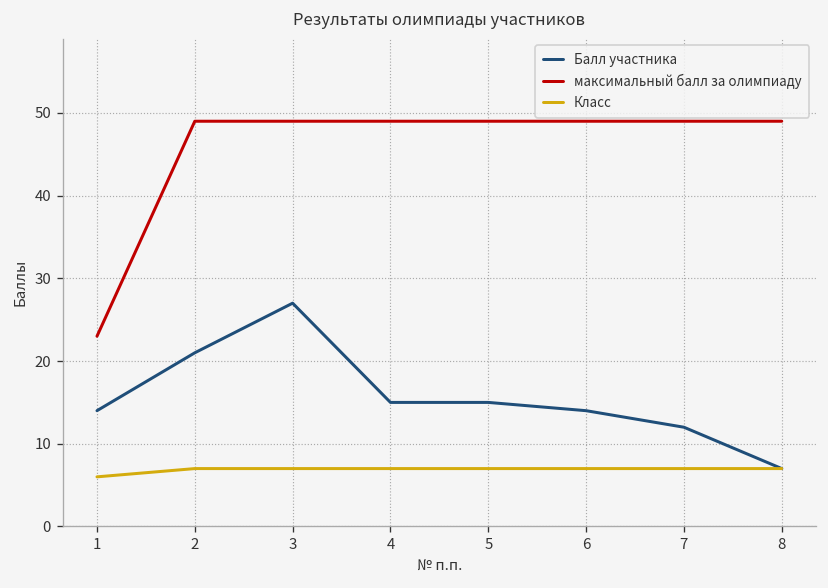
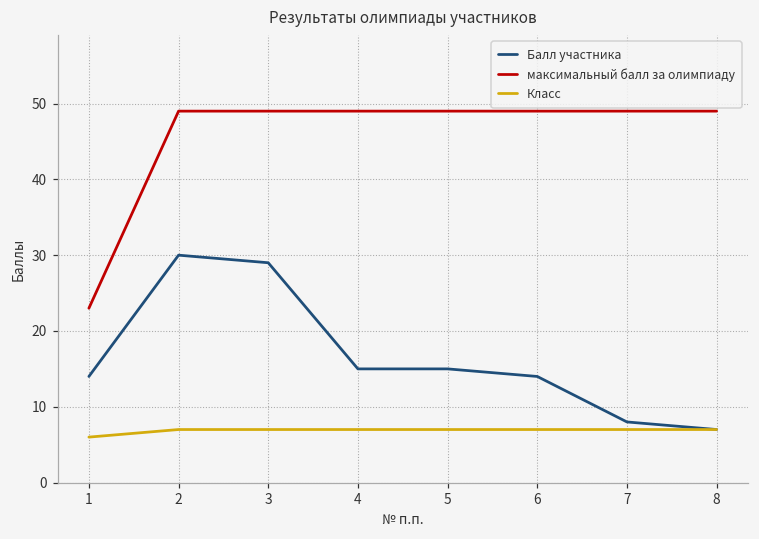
Балл участника, 2: 21 -> 30
Балл участника, 3: 27 -> 29
Балл участника, 7: 12 -> 8
